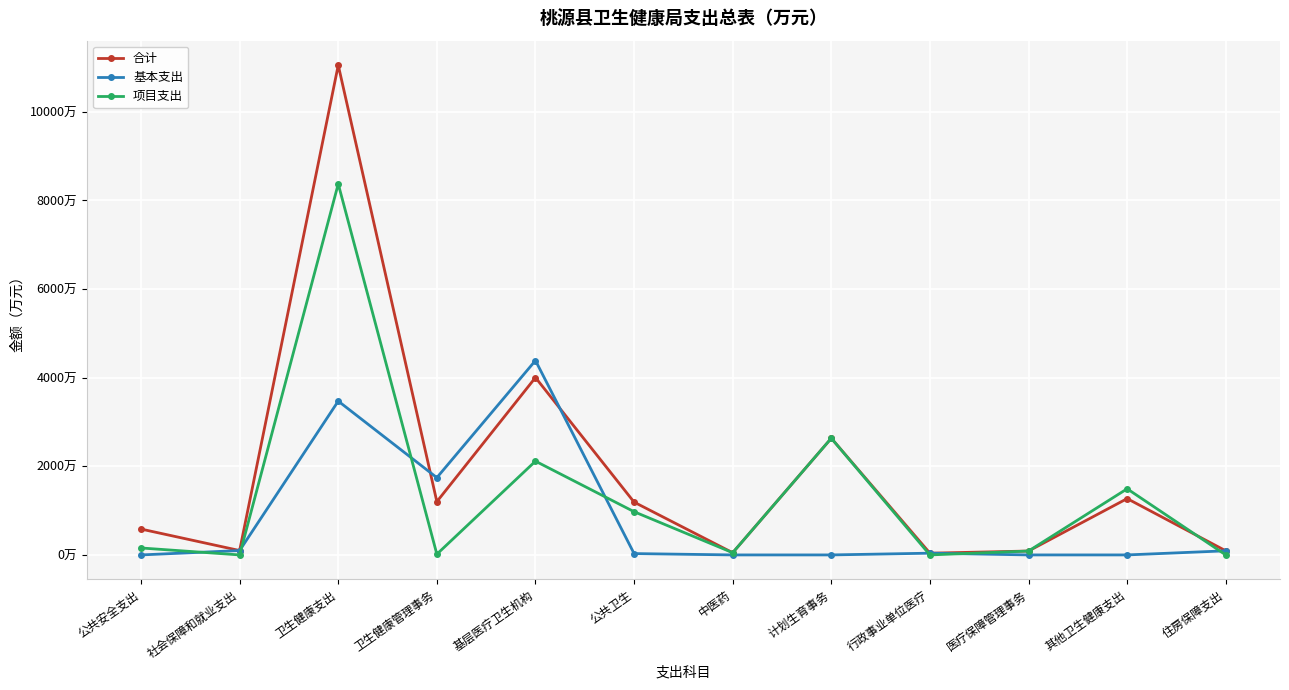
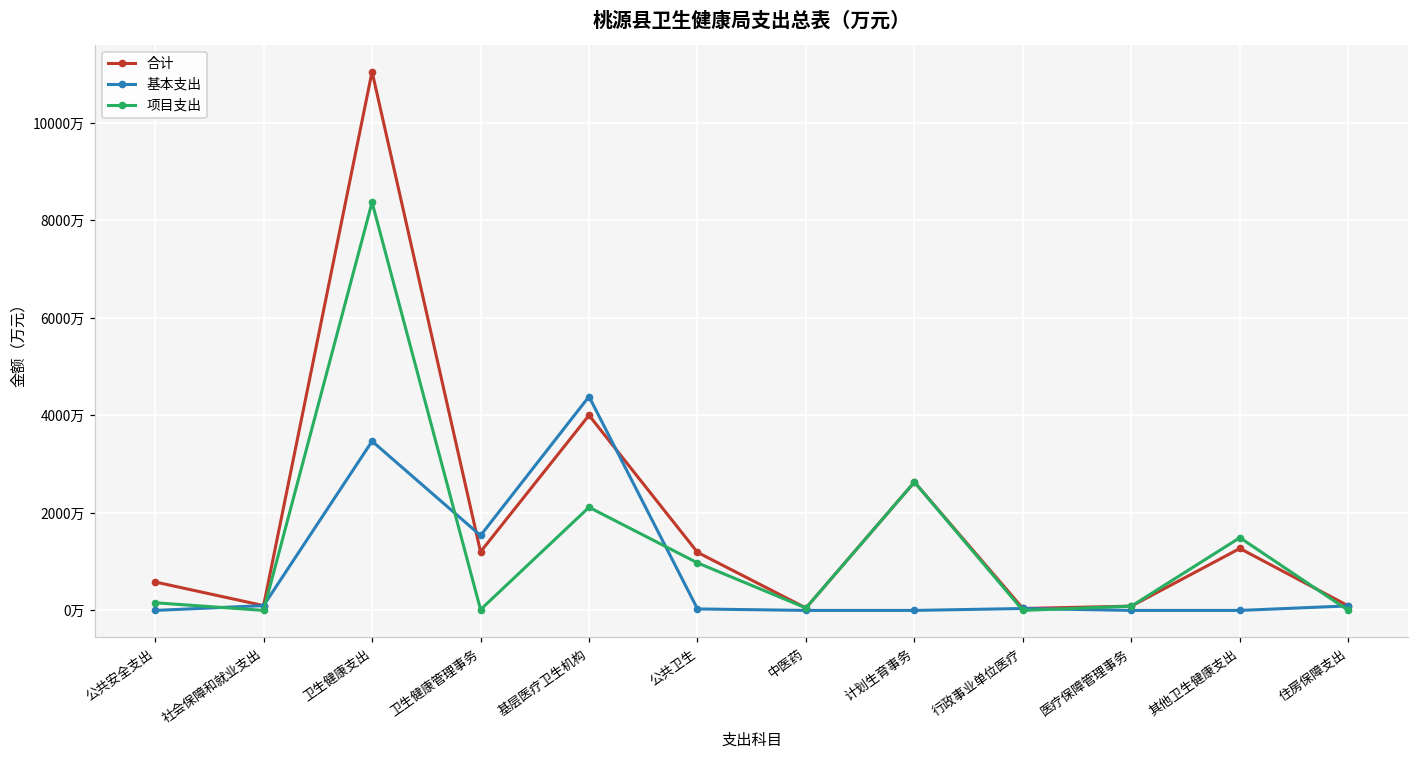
基本支出, 卫生健康管理事务: 1700万 -> 1500万
